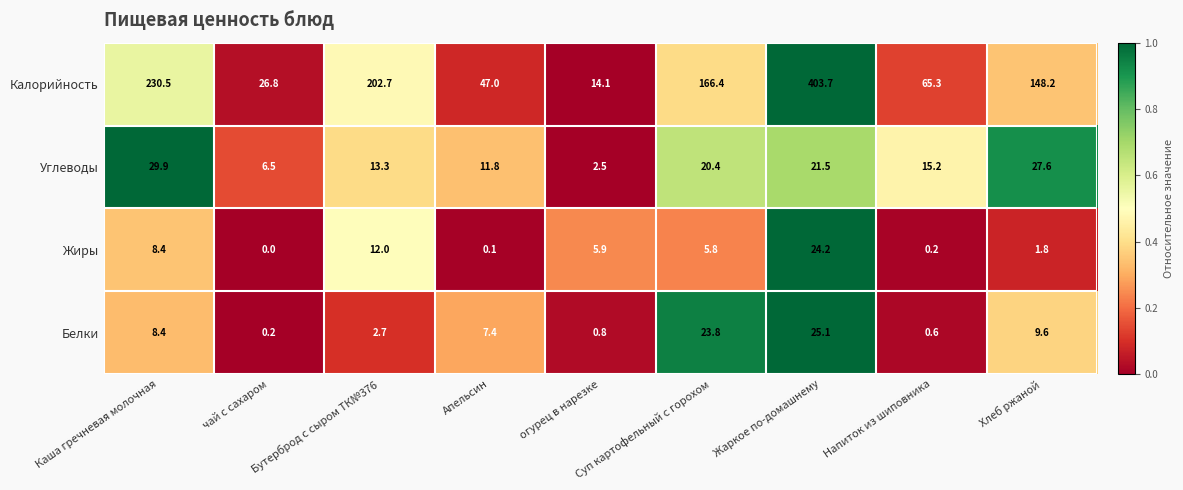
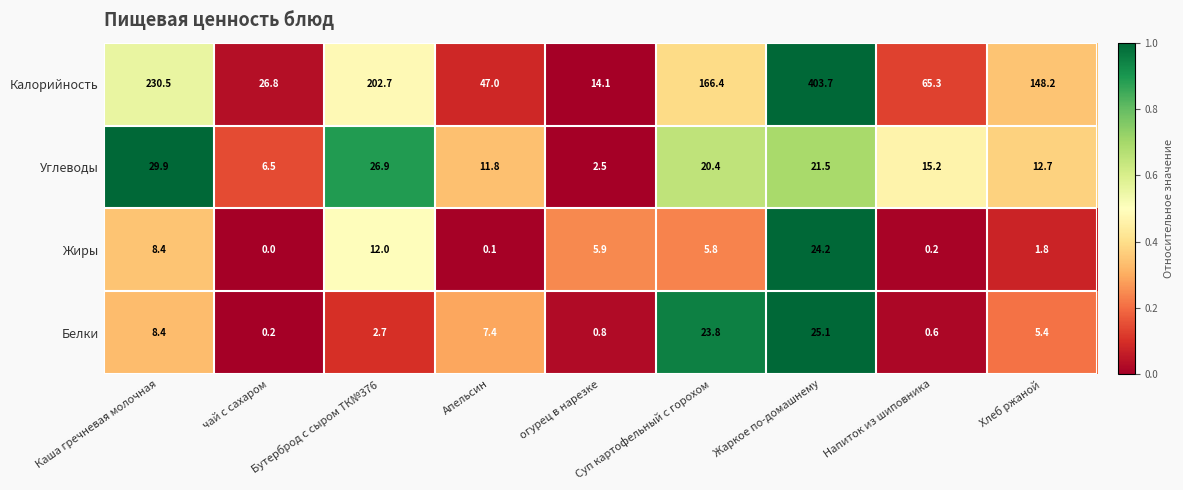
Углеводы, Бутерброд с сыром ТК№376: 13.3 -> 26.9
Углеводы, Хлеб ржаной: 27.6 -> 12.7
Белки, Хлеб ржаной: 9.6 -> 5.4
